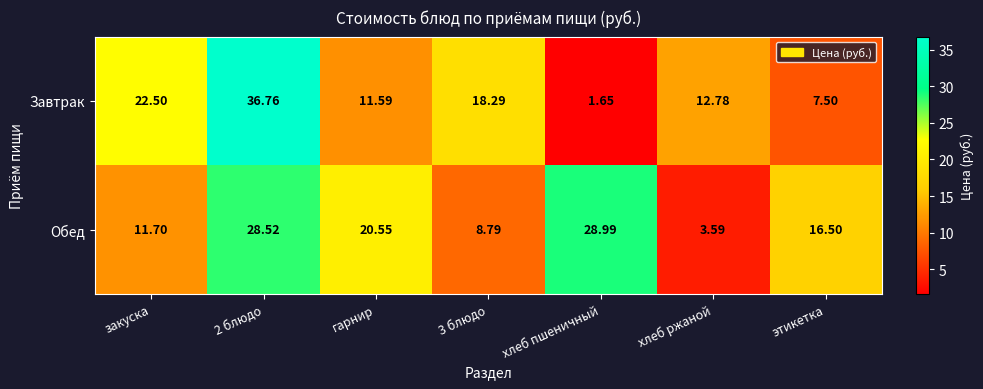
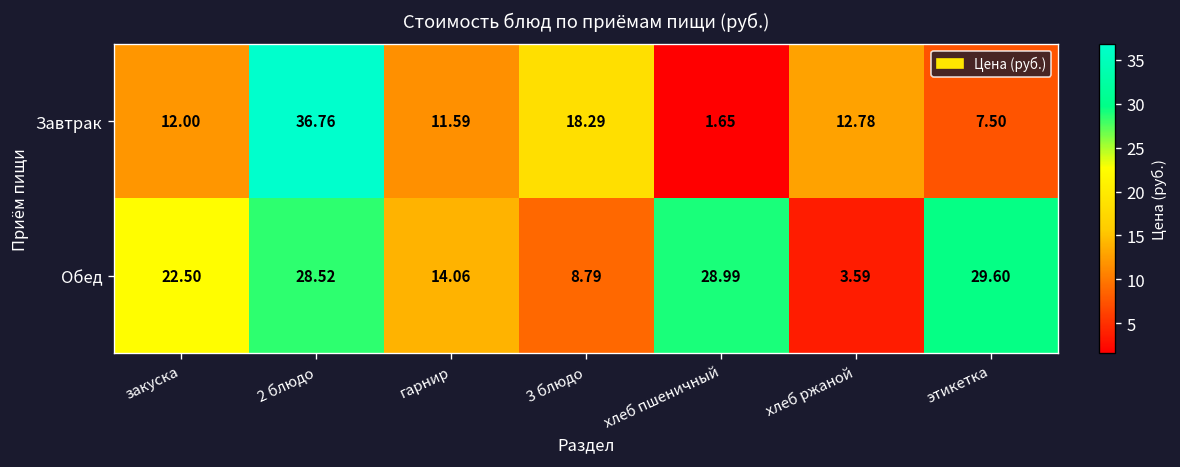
Завтрак, закуска: 22.50 -> 12.00
Обед, закуска: 11.70 -> 22.50
Обед, гарнир: 20.55 -> 14.06
Обед, этикетка: 16.50 -> 29.60
